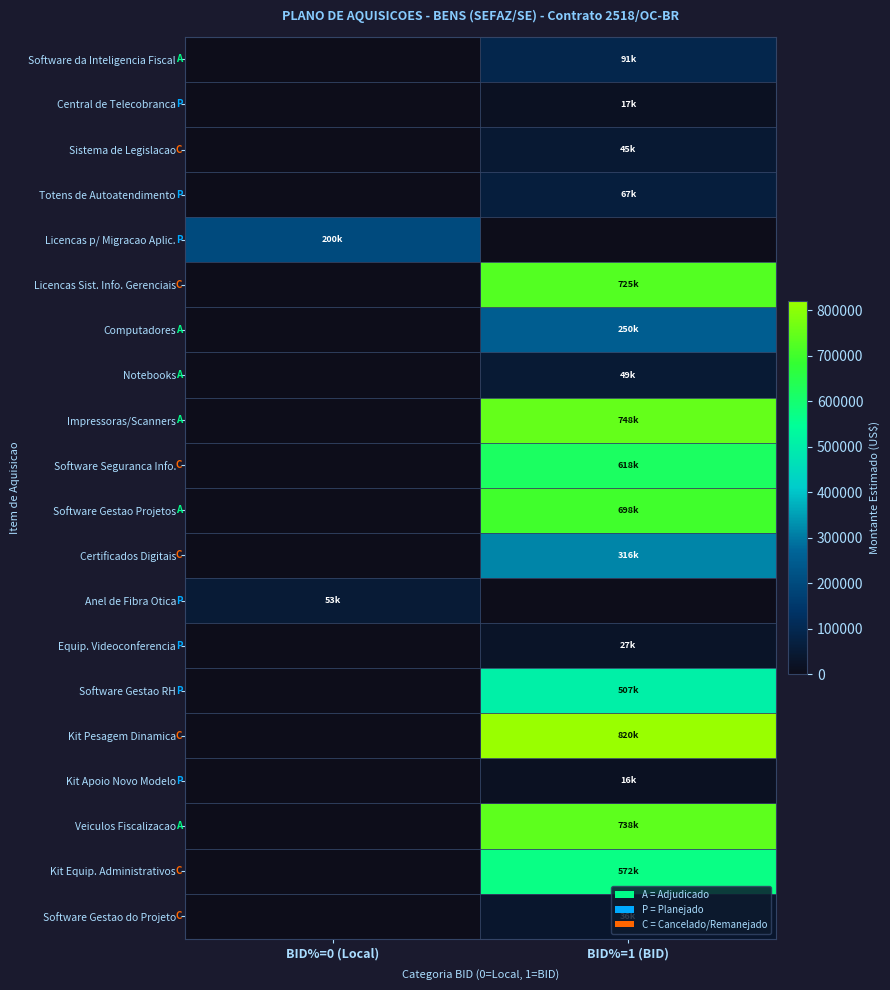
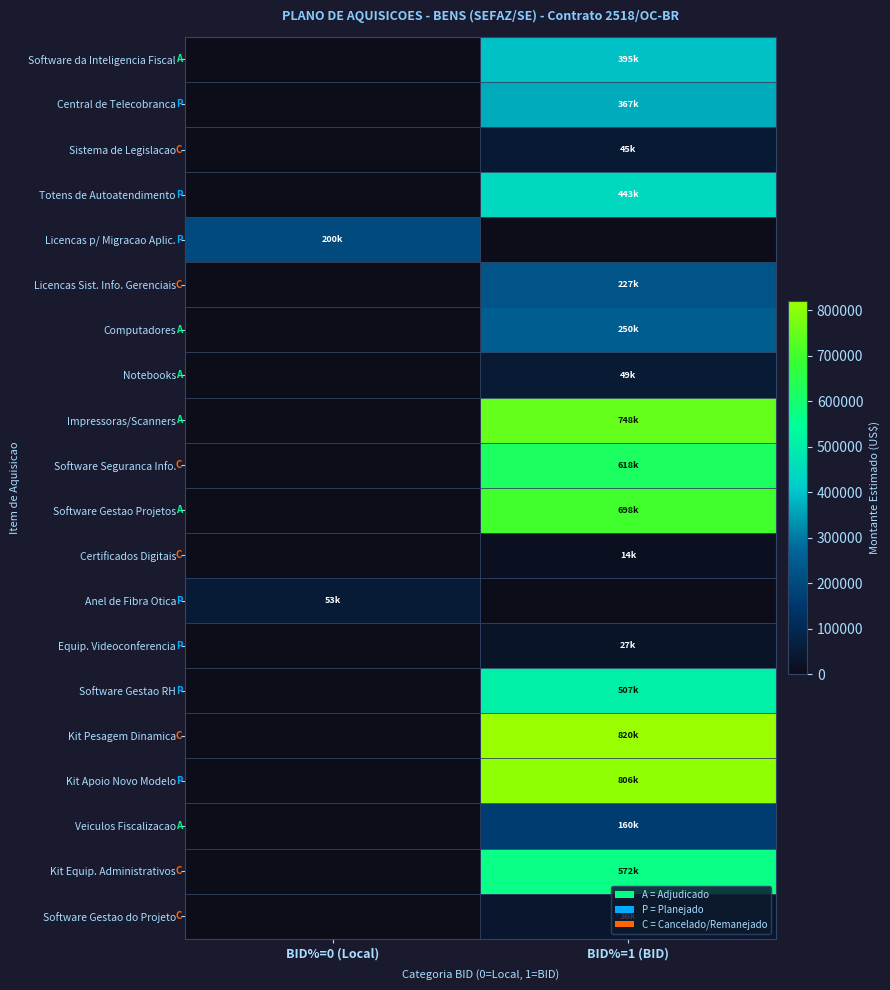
Software da Inteligencia Fiscal, BID%=1 (BID): 91k -> 395k
Central de Telecobranca, BID%=1 (BID): 17k -> 367k
Totens de Autoatendimento, BID%=1 (BID): 67k -> 443k
Licencas Sist. Info. Gerenciais, BID%=1 (BID): 725k -> 227k
Certificados Digitais, BID%=1 (BID): 316k -> 14k
Kit Apoio Novo Modelo, BID%=1 (BID): 16k -> 806k
Veiculos Fiscalizacao, BID%=1 (BID): 738k -> 160k
